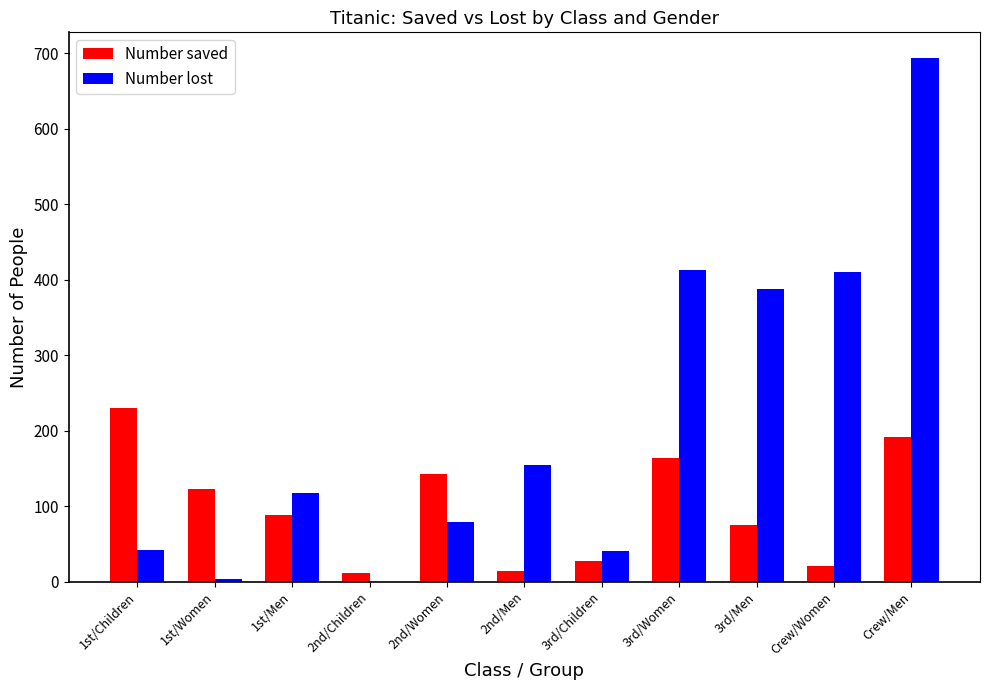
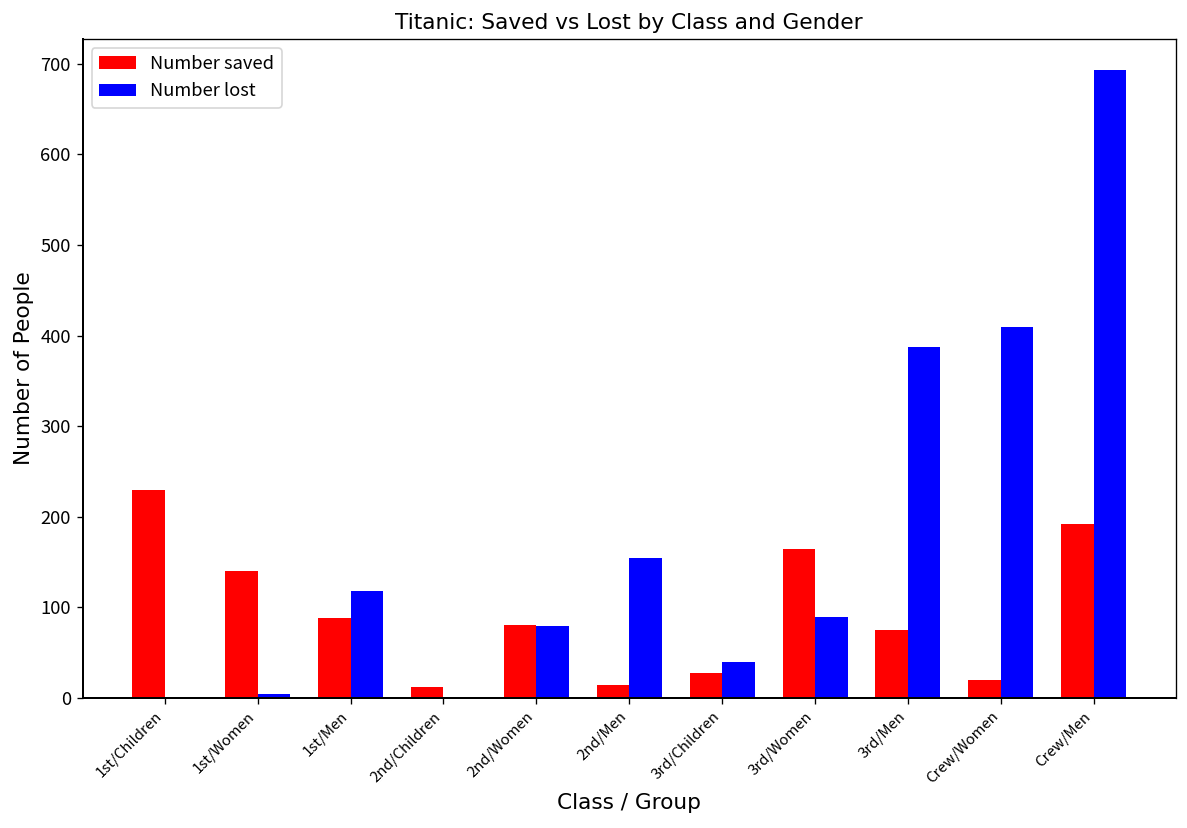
Number lost, 1st/Children: 40 -> 0
Number saved, 1st/Women: 120 -> 140
Number saved, 2nd/Women: 140 -> 80
Number lost, 3rd/Women: 410 -> 90
